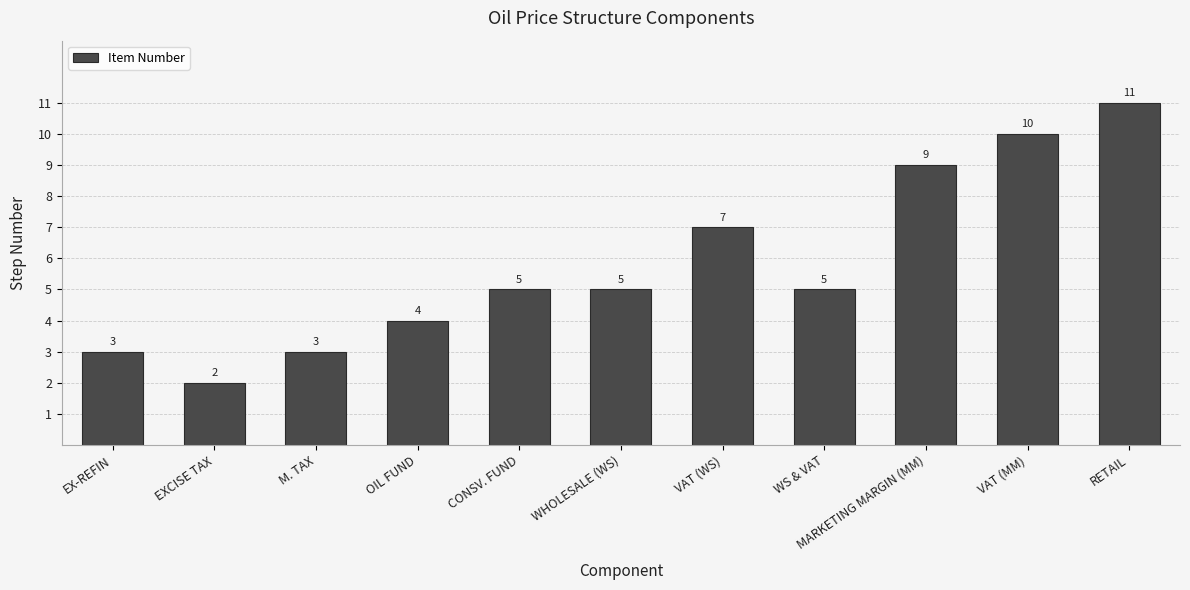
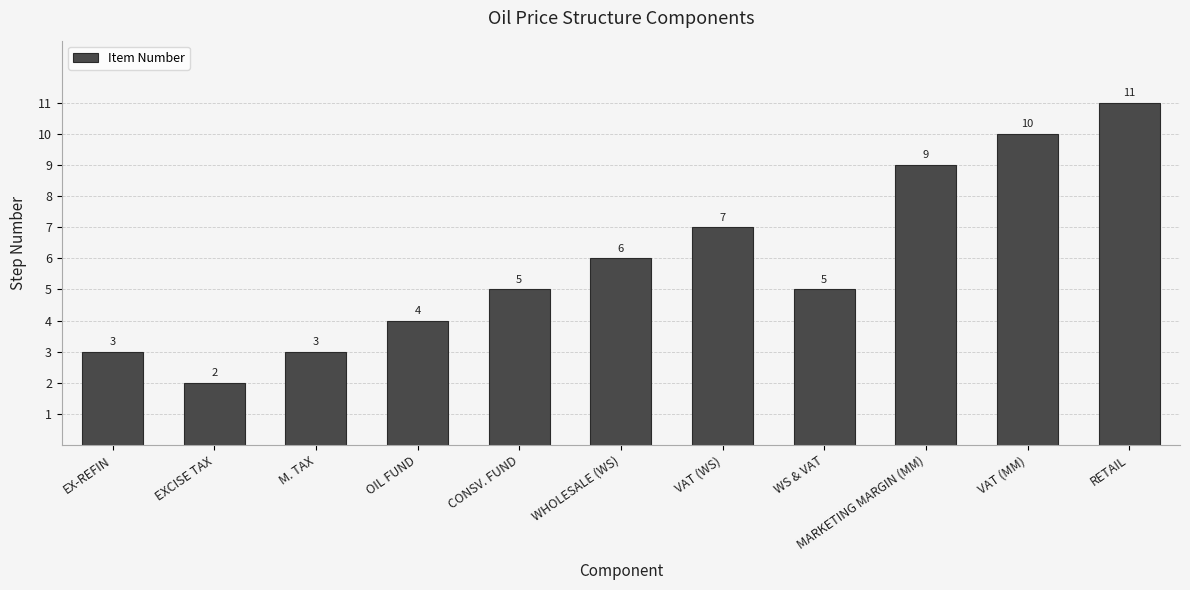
WHOLESALE (WS): 5 -> 6
